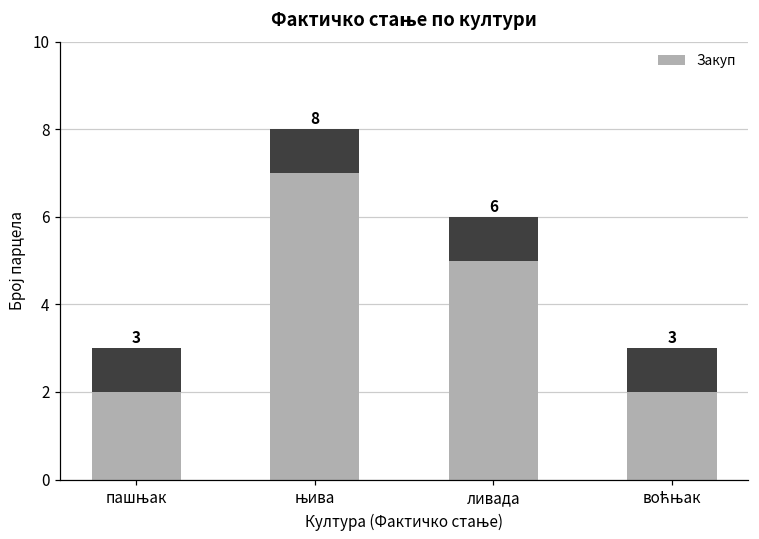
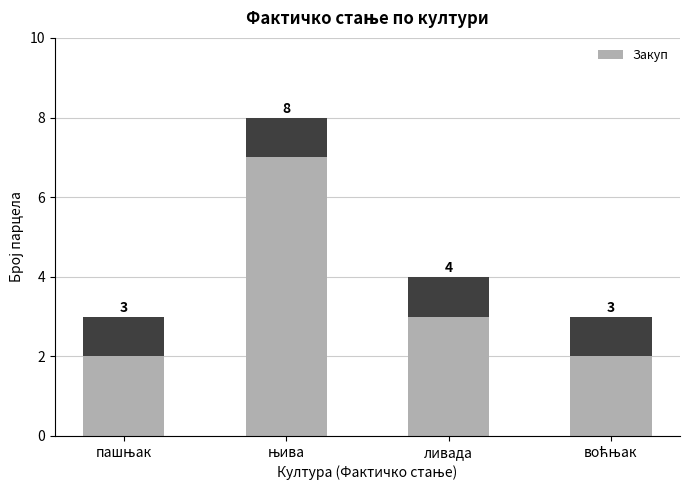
Закуп, ливада: 6 -> 4
